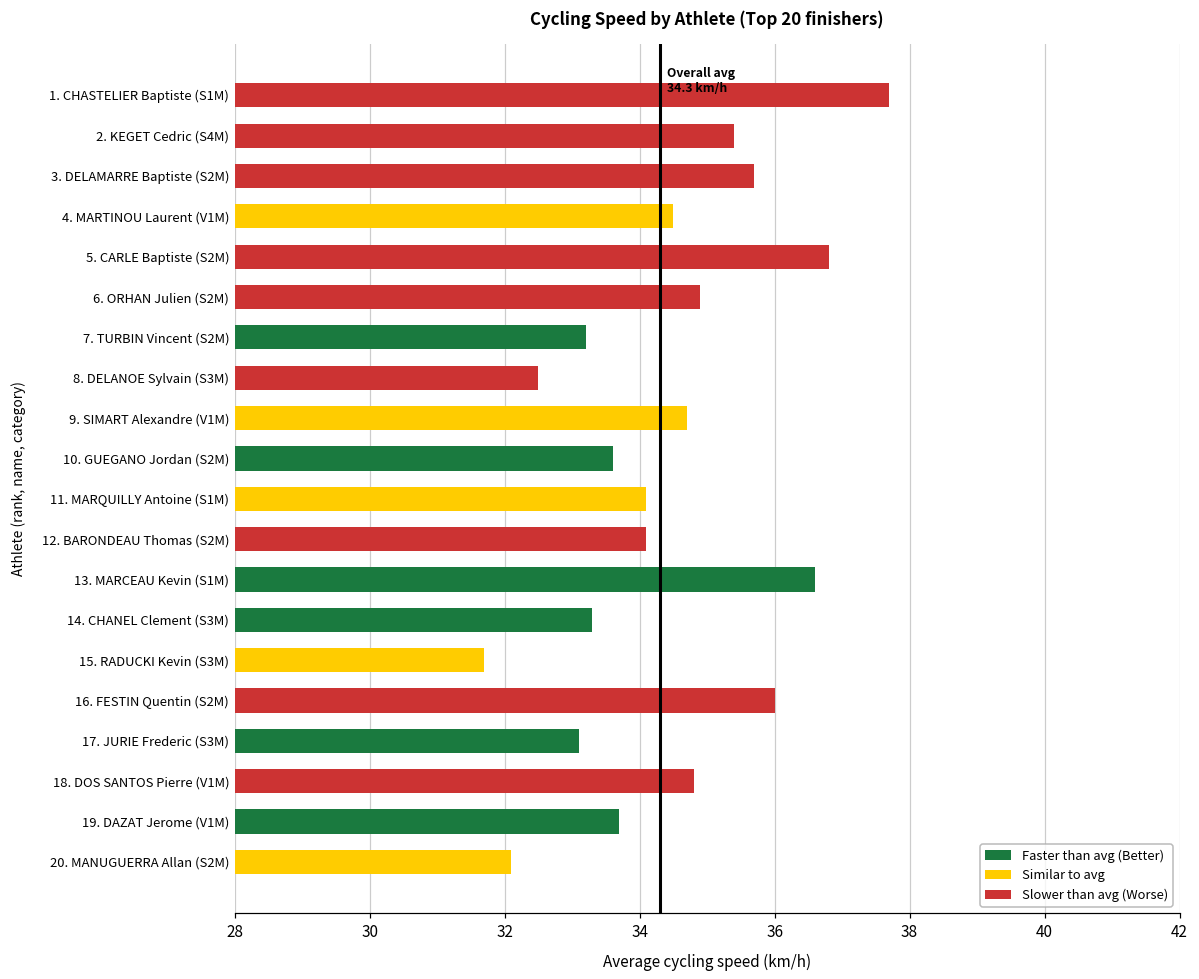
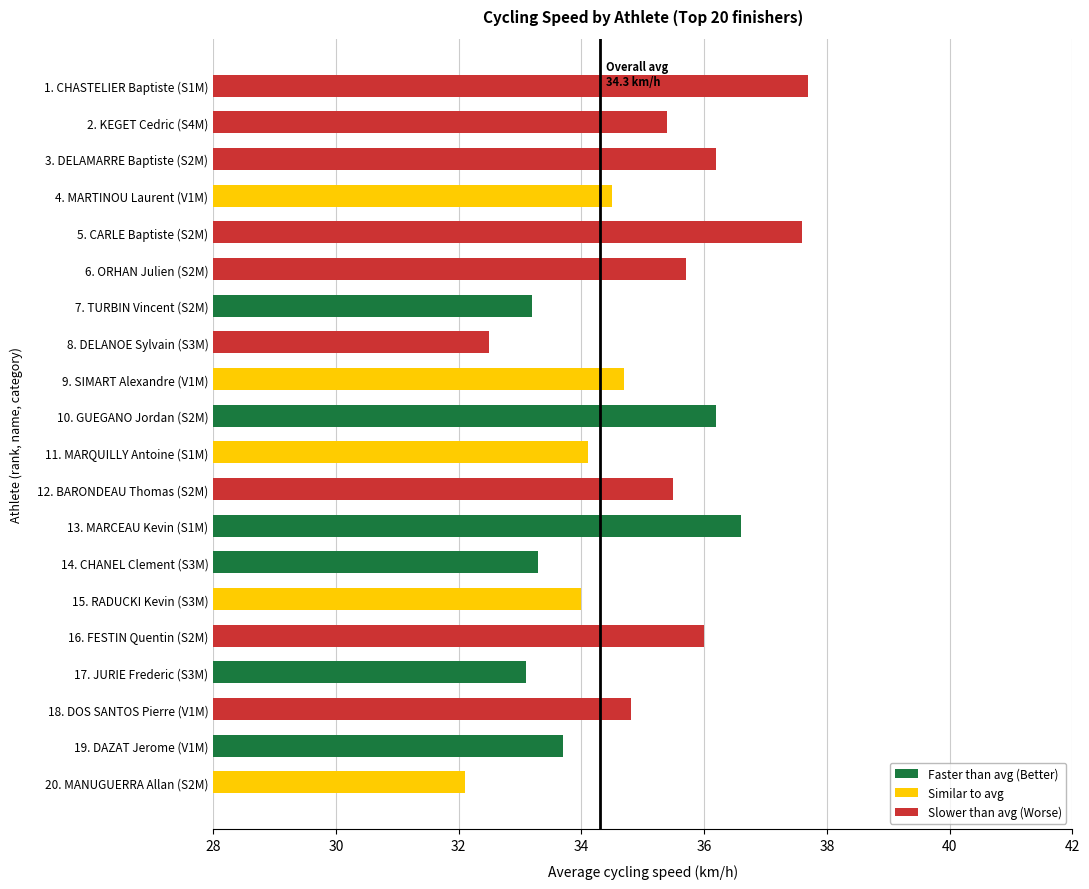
3. DELAMARRE Baptiste (S2M): 35.7 -> 36.2
5. CARLE Baptiste (S2M): 36.8 -> 37.6
6. ORHAN Julien (S2M): 34.9 -> 35.7
10. GUEGANO Jordan (S2M): 33.6 -> 36.2
12. BARONDEAU Thomas (S2M): 34.1 -> 35.5
15. RADUCKI Kevin (S3M): 31.7 -> 34.0
